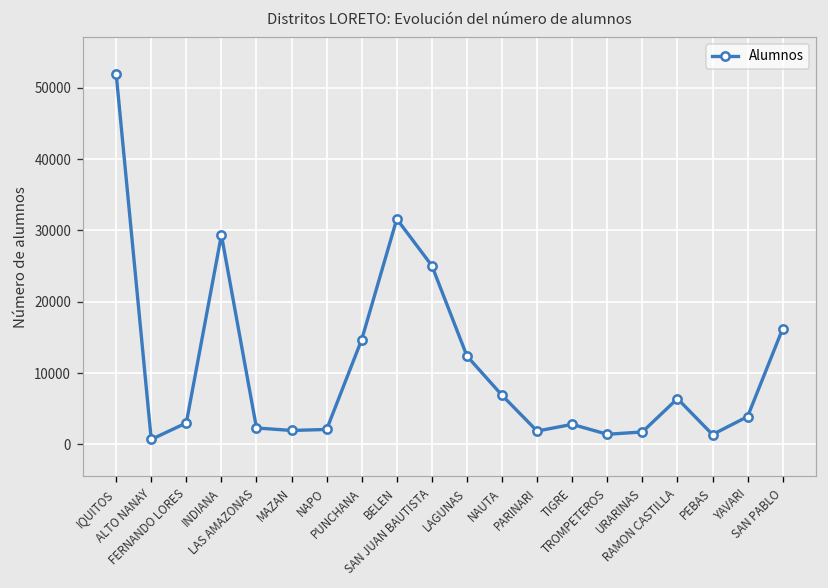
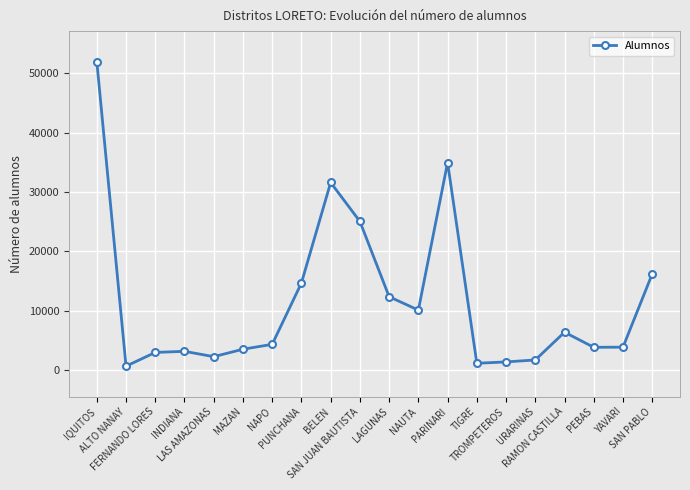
INDIANA: 29000 -> 3000
MAZAN: 2000 -> 4000
NAPO: 2000 -> 4000
NAUTA: 7000 -> 10000
PARINARI: 2000 -> 35000
TIGRE: 3000 -> 1000
PEBAS: 1000 -> 4000
